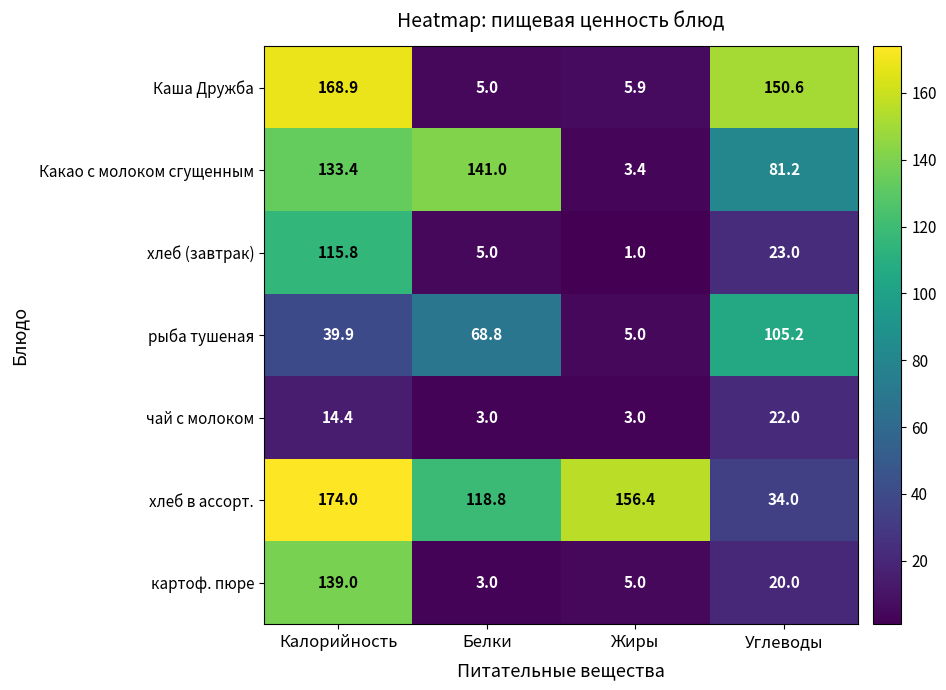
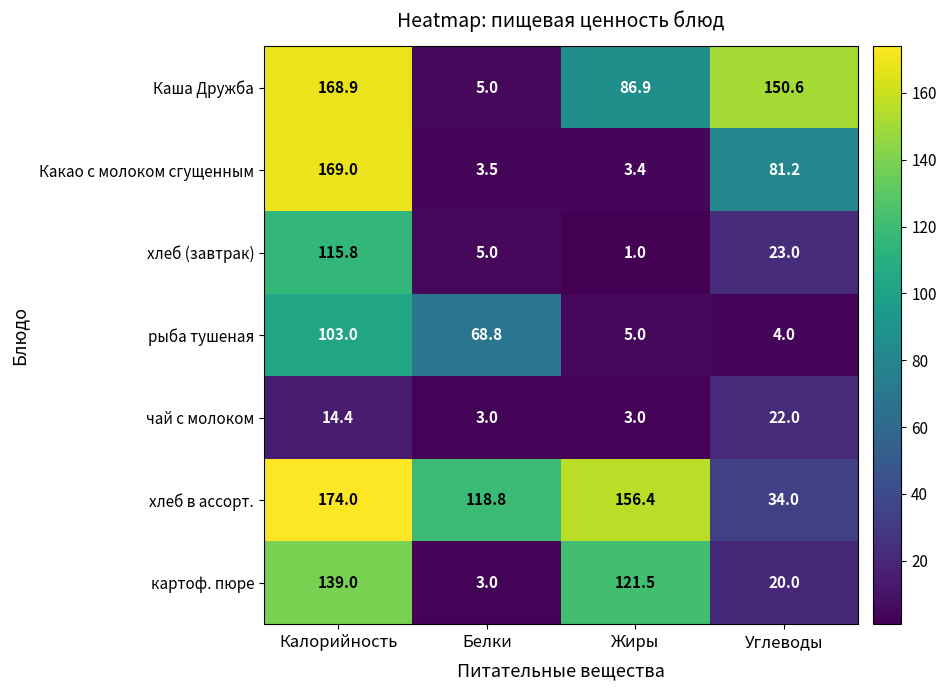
Каша Дружба, Жиры: 5.9 -> 86.9
Какао с молоком сгущенным, Калорийность: 133.4 -> 169.0
Какао с молоком сгущенным, Белки: 141.0 -> 3.5
рыба тушеная, Калорийность: 39.9 -> 103.0
рыба тушеная, Углеводы: 105.2 -> 4.0
картоф. пюре, Жиры: 5.0 -> 121.5
